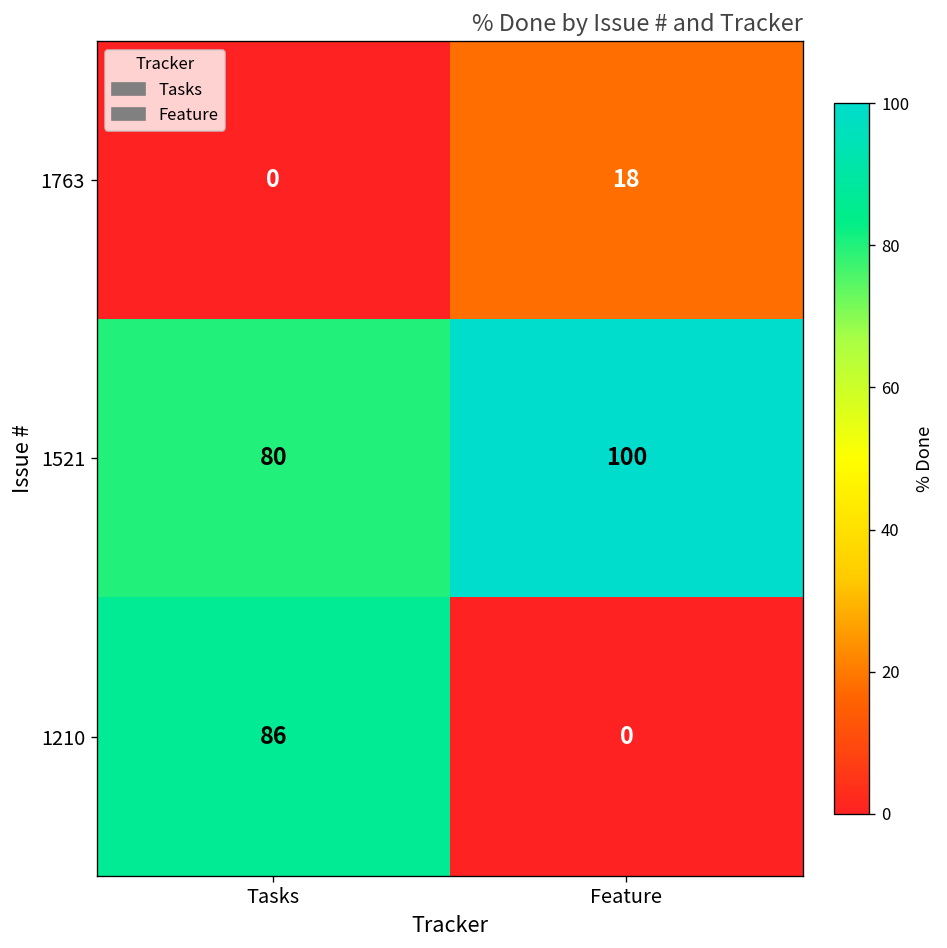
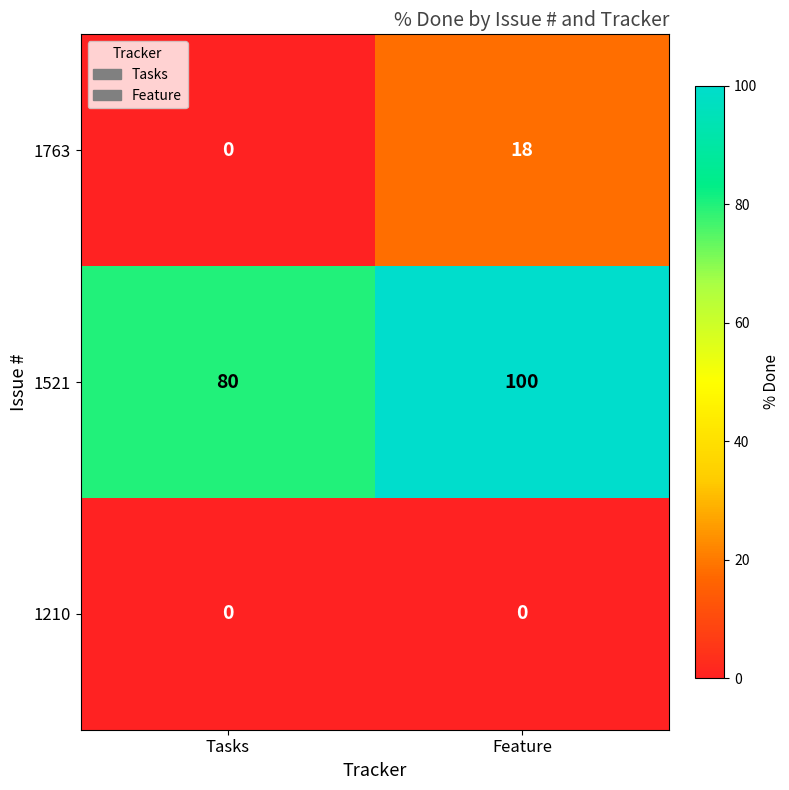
1210, Tasks: 86 -> 0
